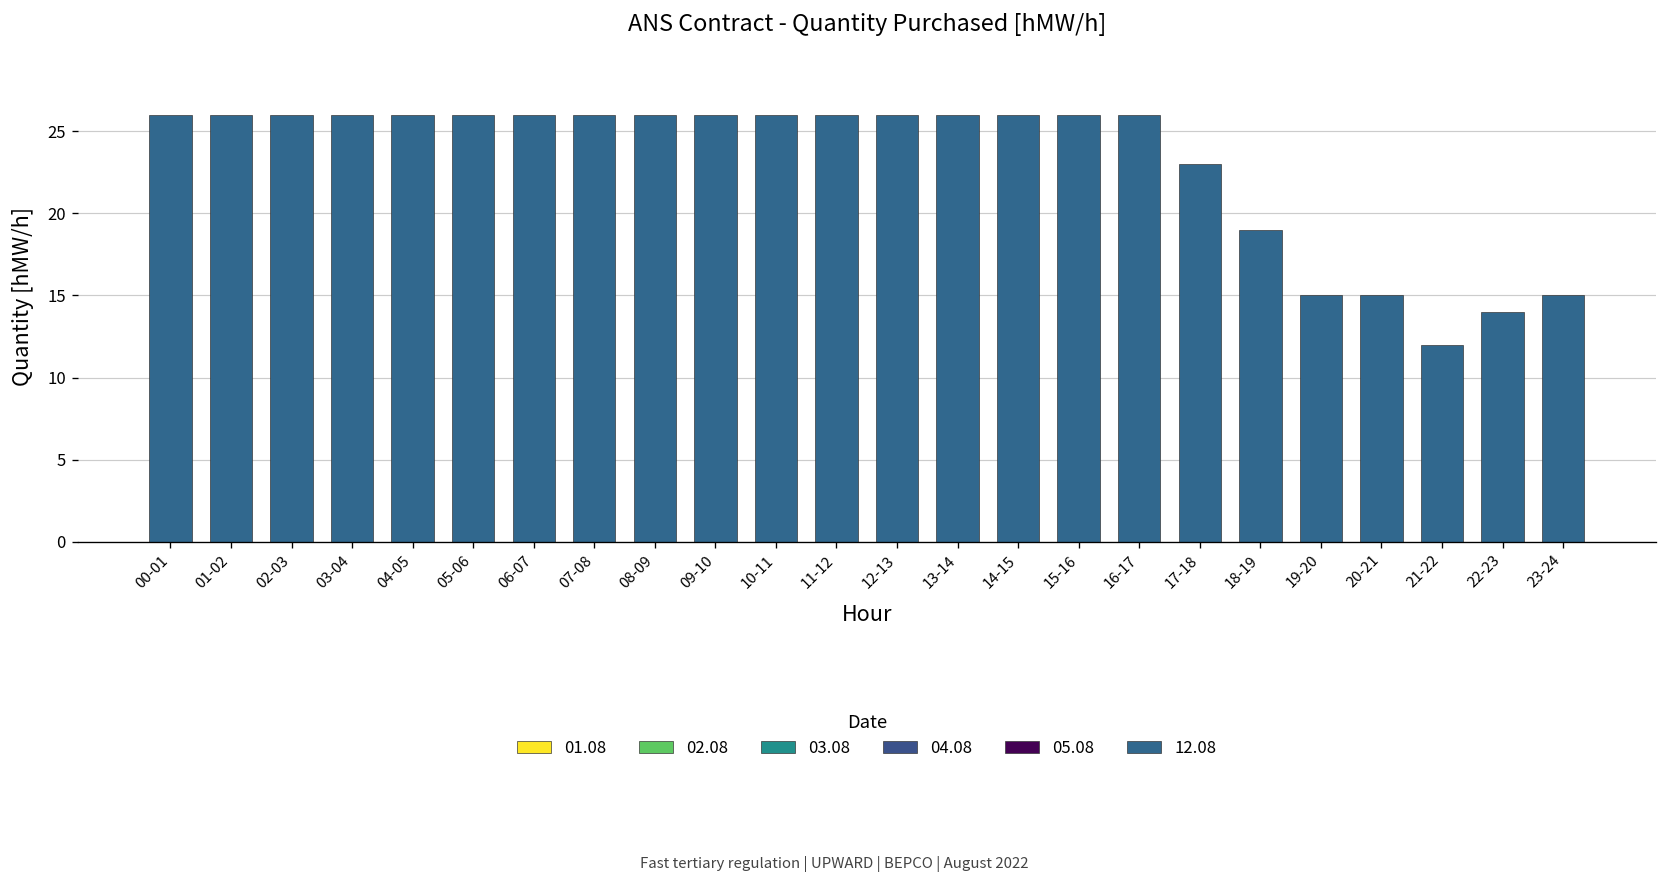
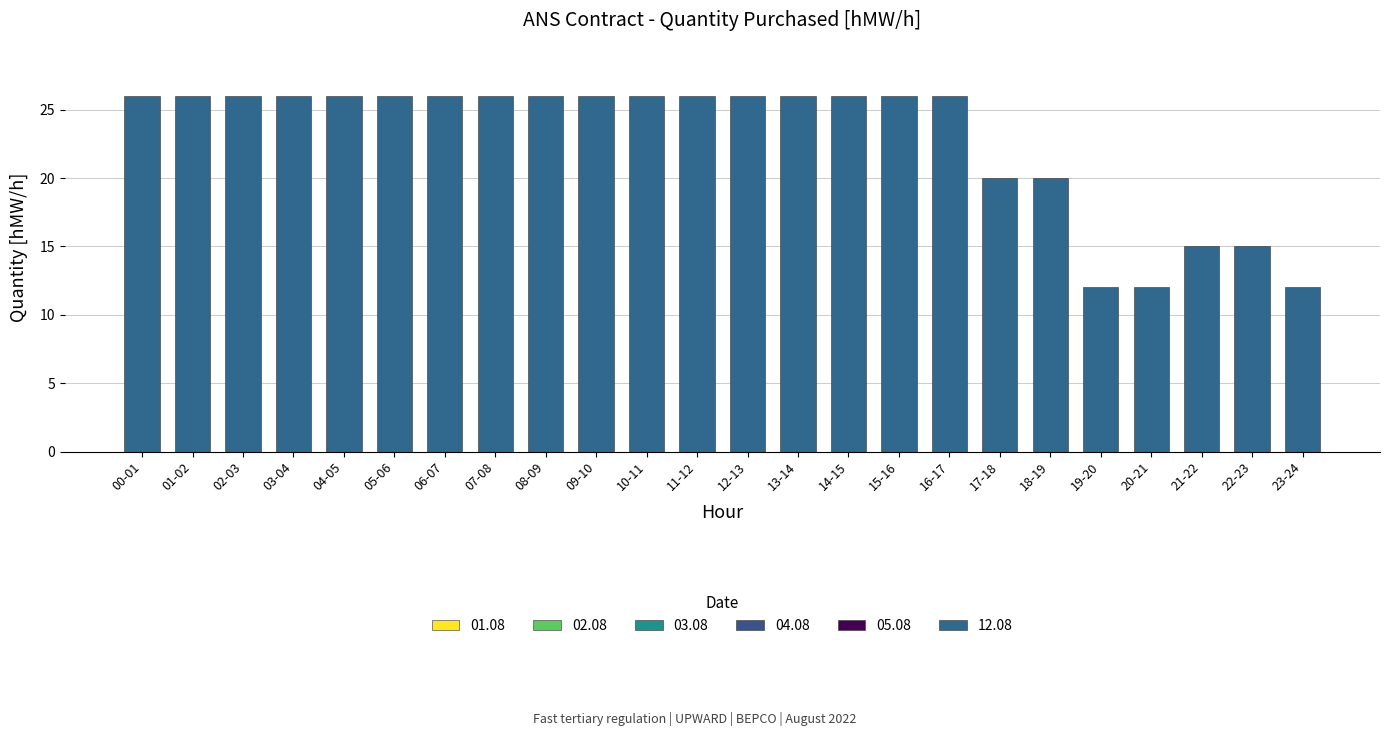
12.08, 17-18: 23 -> 20
12.08, 18-19: 19 -> 20
12.08, 19-20: 15 -> 12
12.08, 20-21: 15 -> 12
12.08, 21-22: 12 -> 15
12.08, 22-23: 14 -> 15
12.08, 23-24: 15 -> 12
